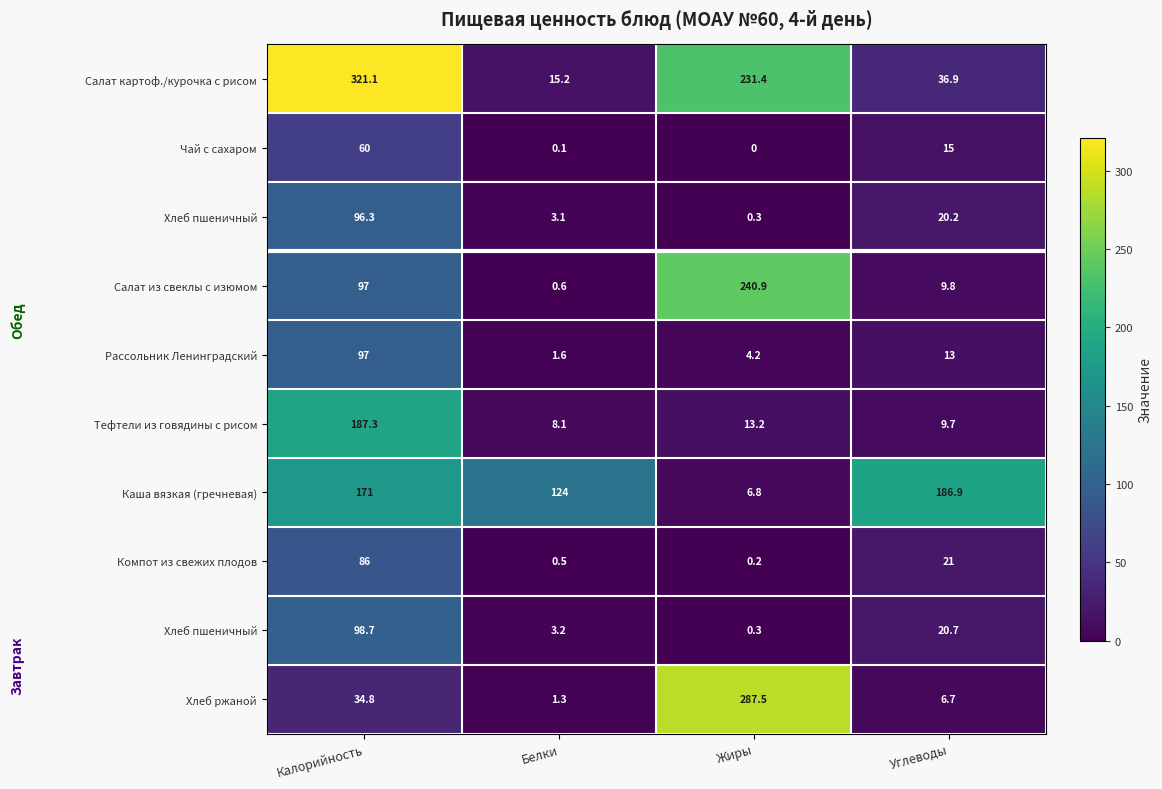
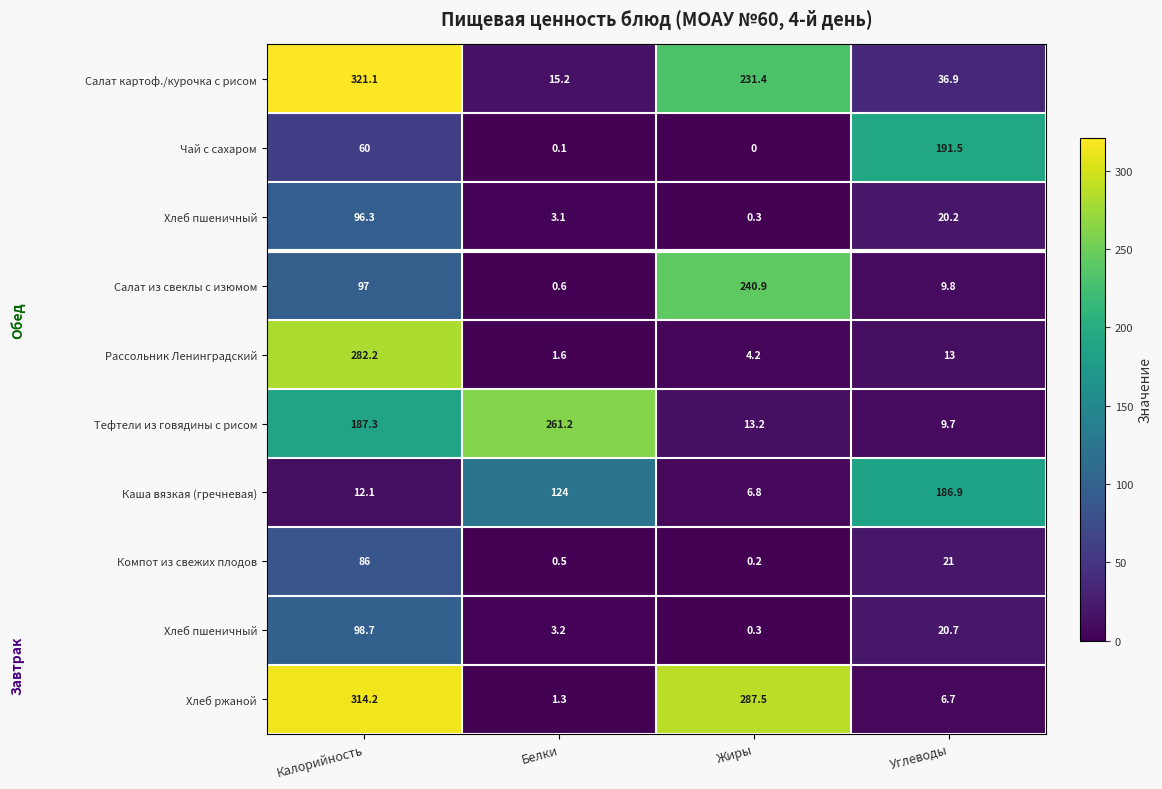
Чай с сахаром, Углеводы: 15 -> 191.5
Рассольник Ленинградский, Калорийность: 97 -> 282.2
Тефтели из говядины с рисом, Белки: 8.1 -> 261.2
Каша вязкая (гречневая), Калорийность: 171 -> 12.1
Хлеб ржаной, Калорийность: 34.8 -> 314.2
